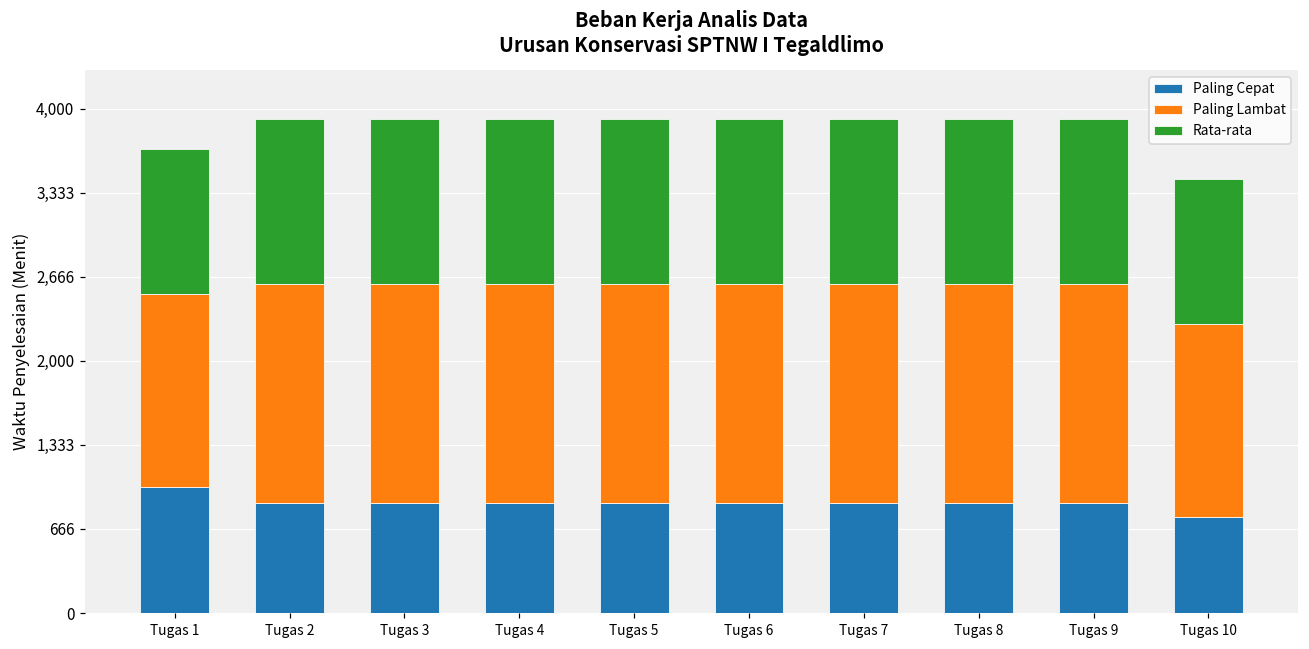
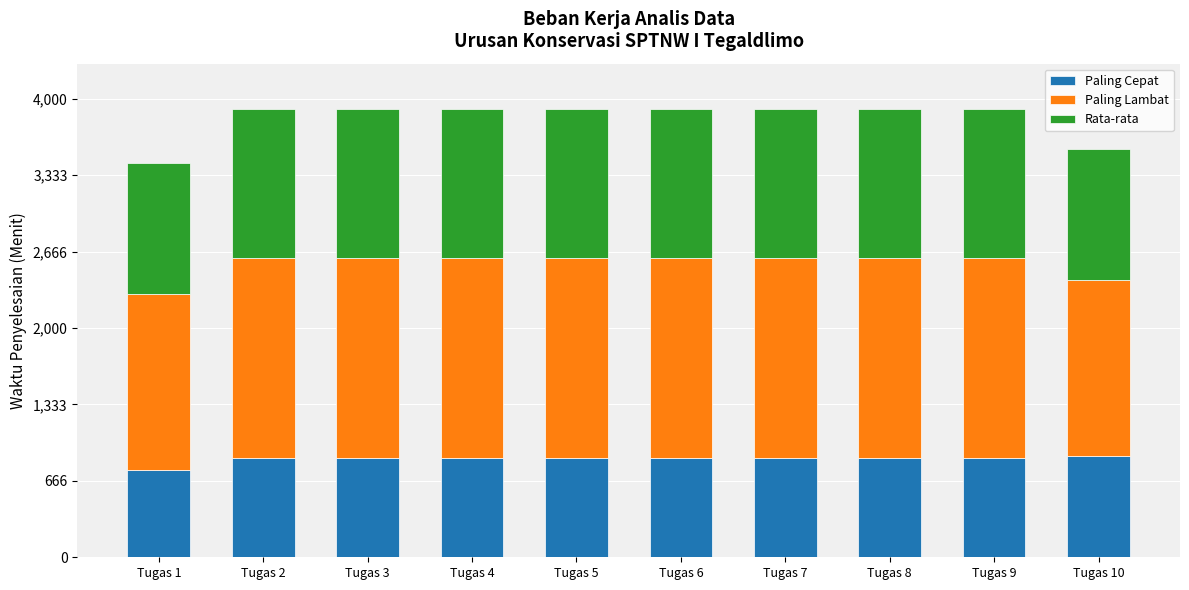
Paling Cepat, Tugas 1: 1,000 -> 770
Paling Cepat, Tugas 10: 770 -> 890
